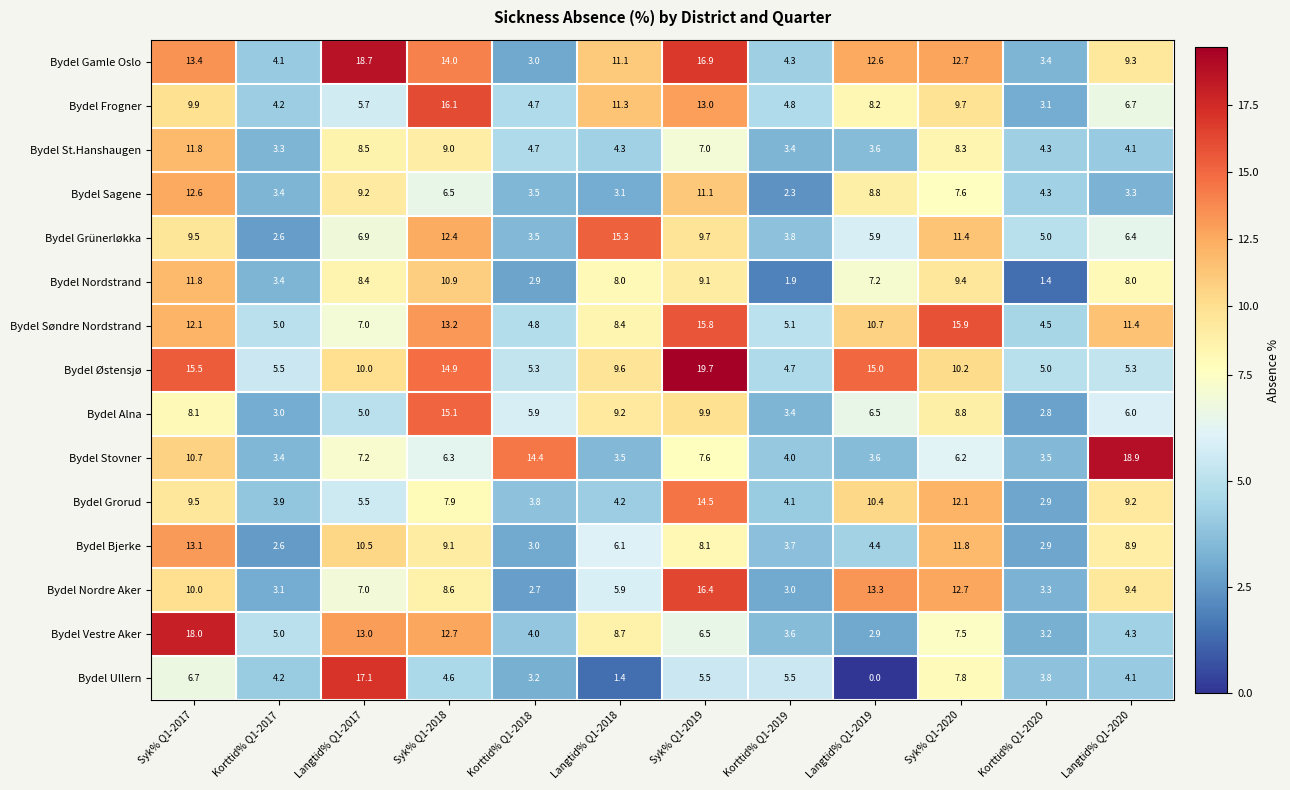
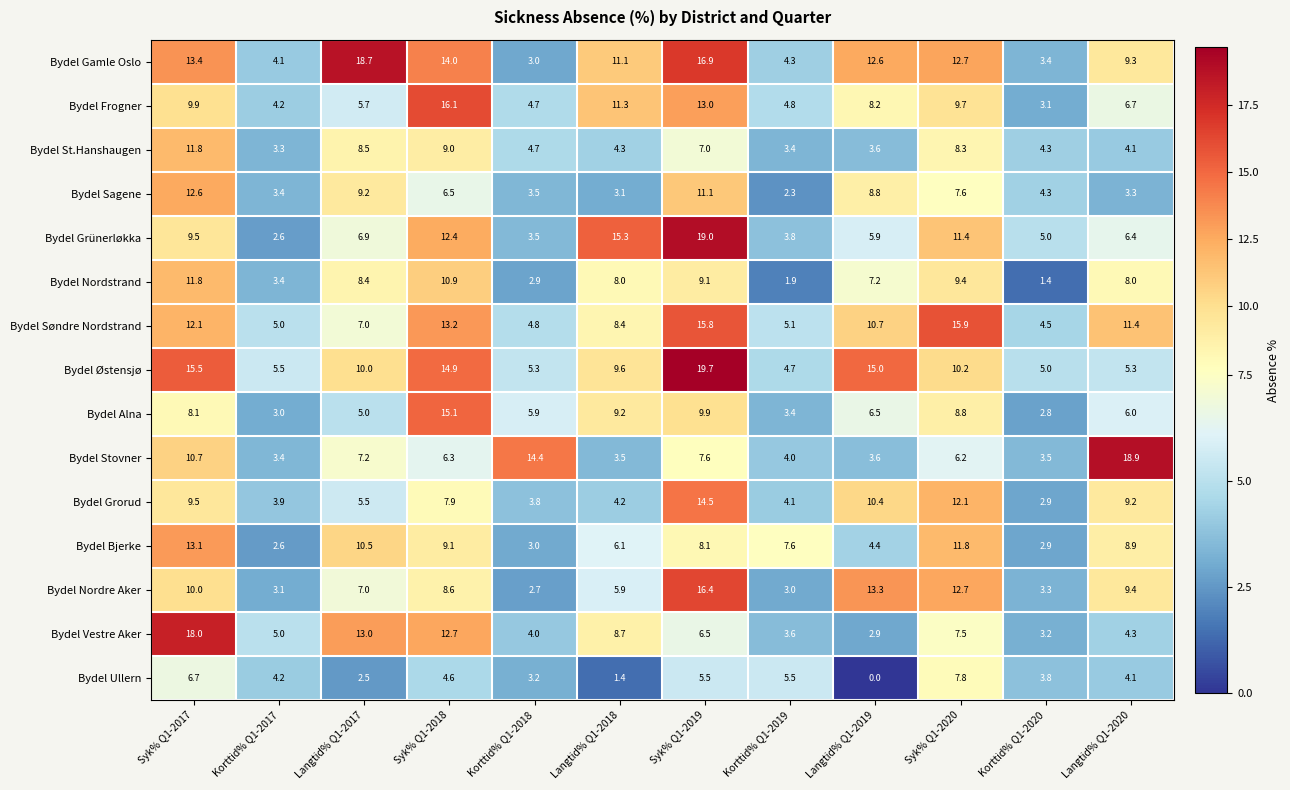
Bydel Grünerløkka, Syk% Q1-2019: 9.7 -> 19.0
Bydel Bjerke, Korttid% Q1-2019: 3.7 -> 7.6
Bydel Ullern, Langtid% Q1-2017: 17.1 -> 2.5
